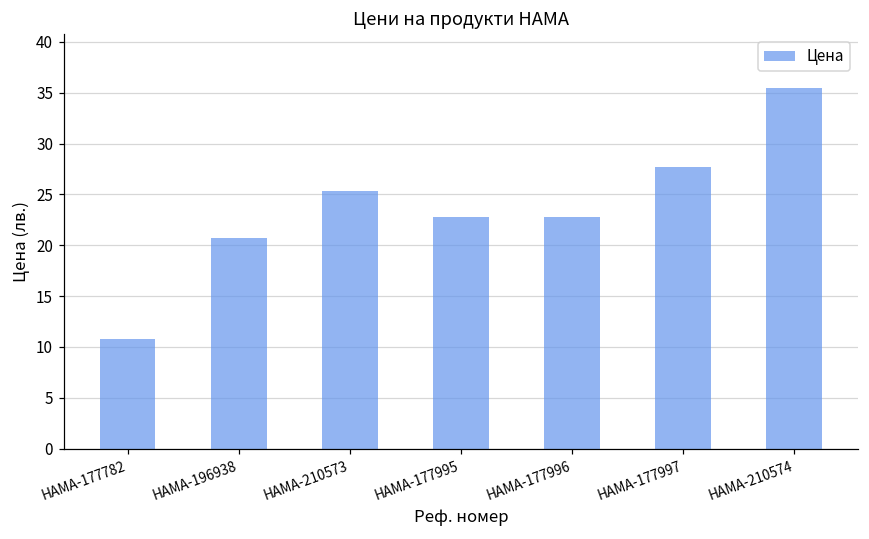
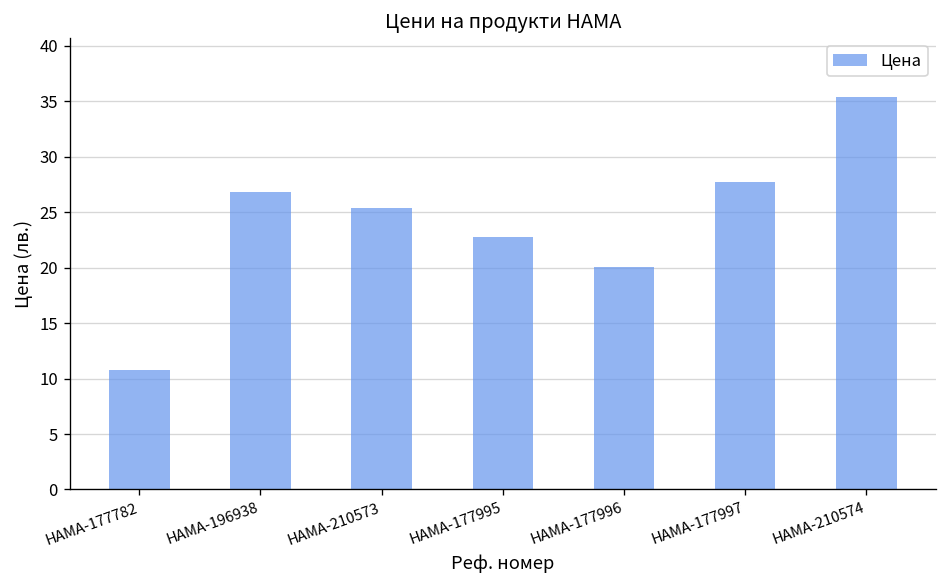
HAMA-196938: 21 -> 27
HAMA-177996: 23 -> 20
